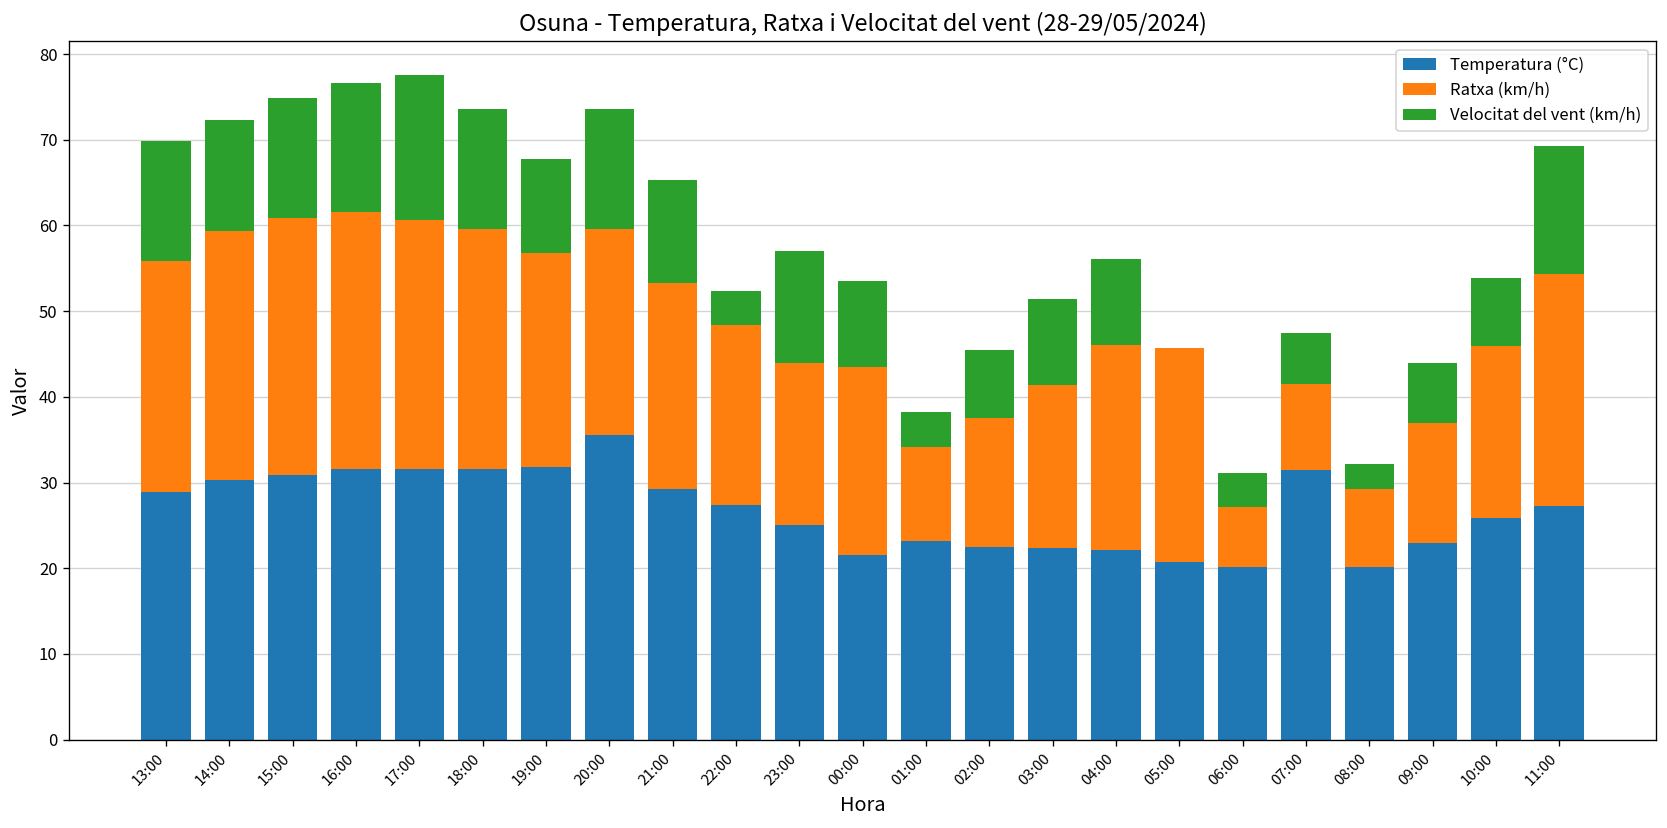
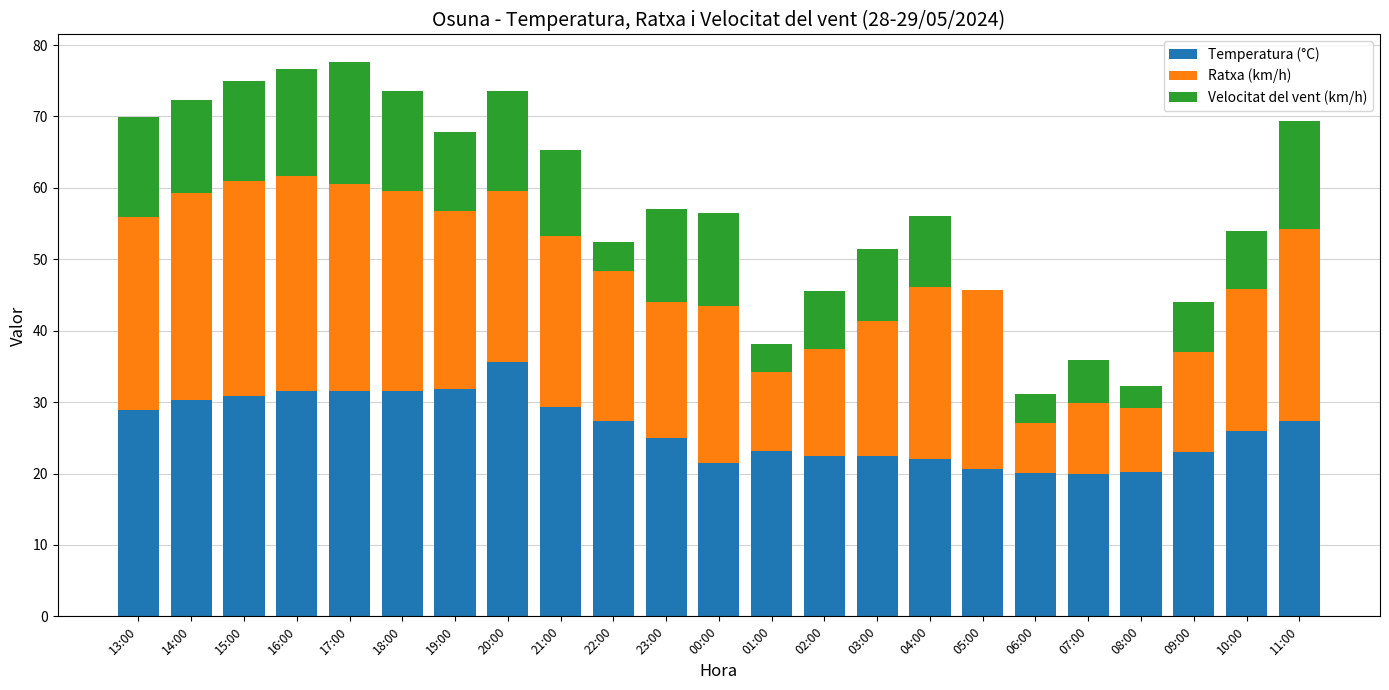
Velocitat del vent (km/h), 00:00: 10 -> 13
Temperatura (°C), 07:00: 32 -> 20
